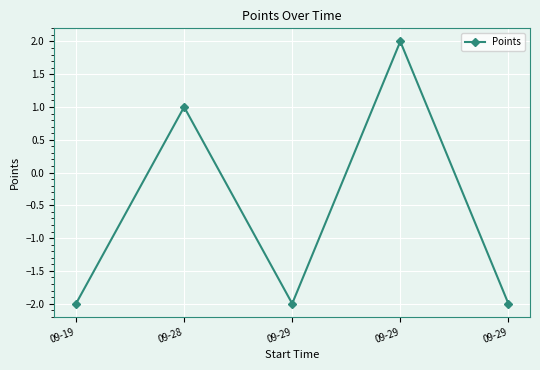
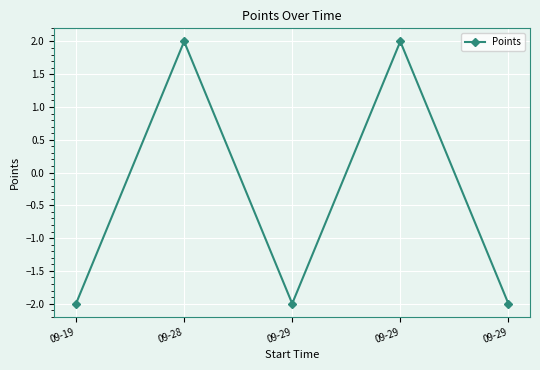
09-28: 1 -> 2
